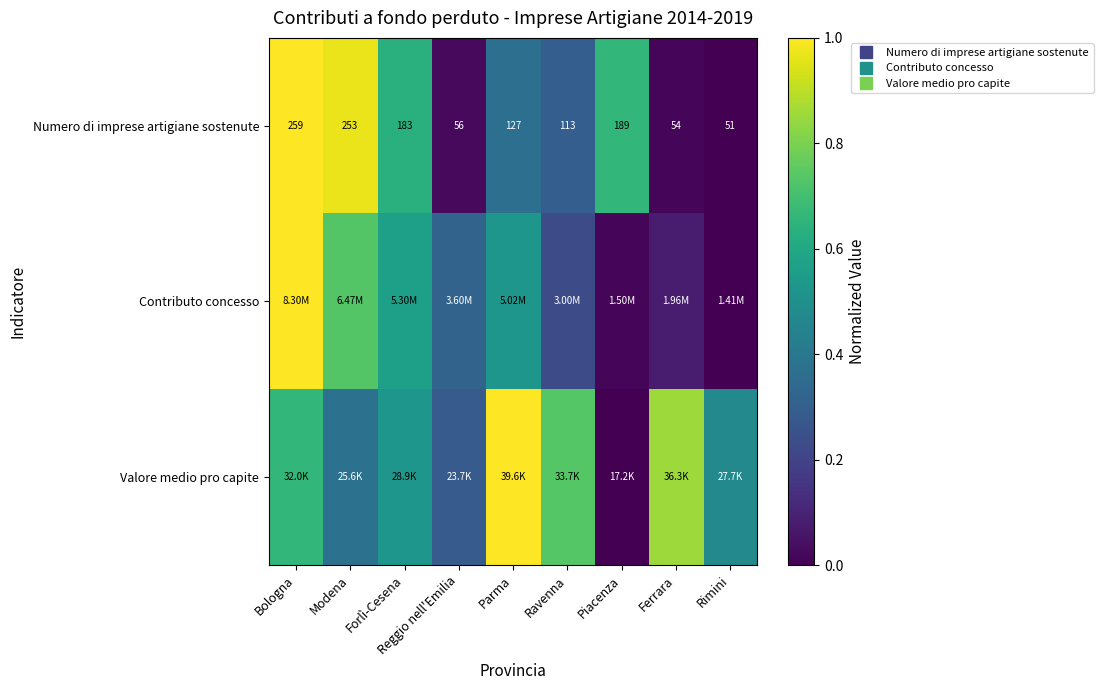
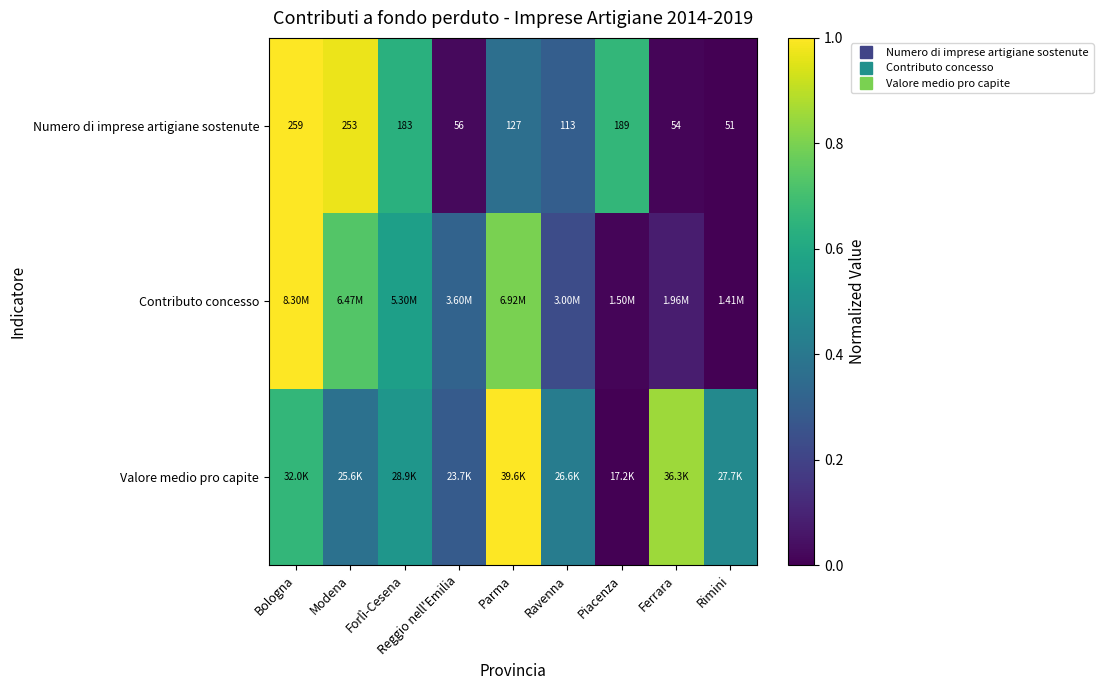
Contributo concesso, Parma: 5.02M -> 6.92M
Valore medio pro capite, Ravenna: 33.7K -> 26.6K
